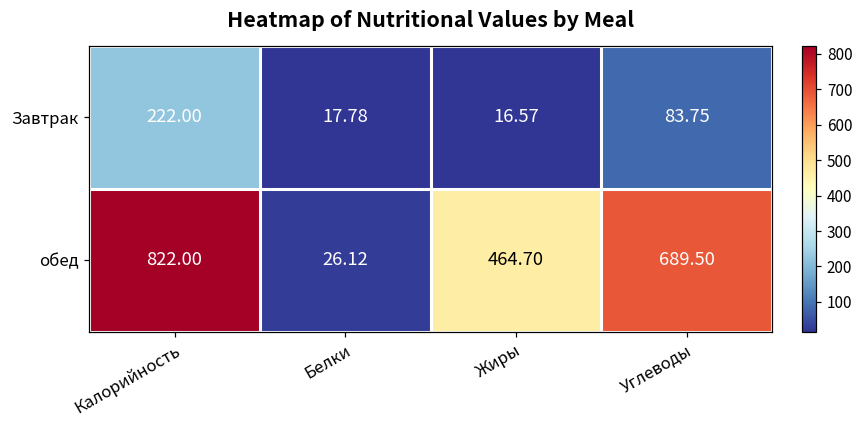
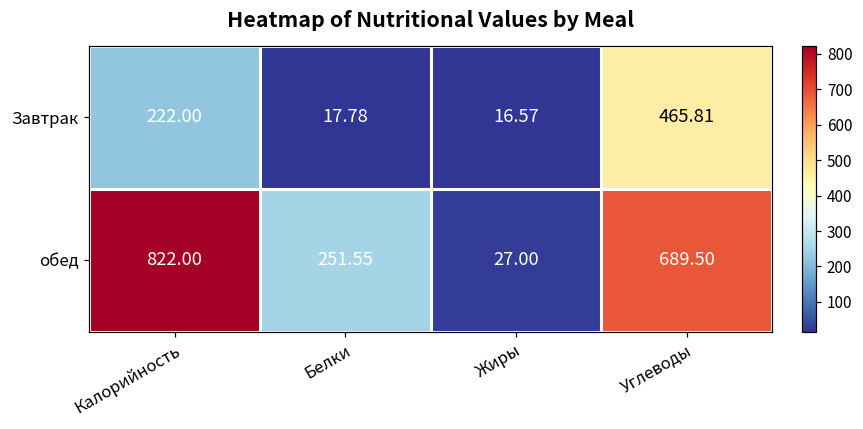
Завтрак, Углеводы: 83.75 -> 465.81
обед, Белки: 26.12 -> 251.55
обед, Жиры: 464.70 -> 27.00
